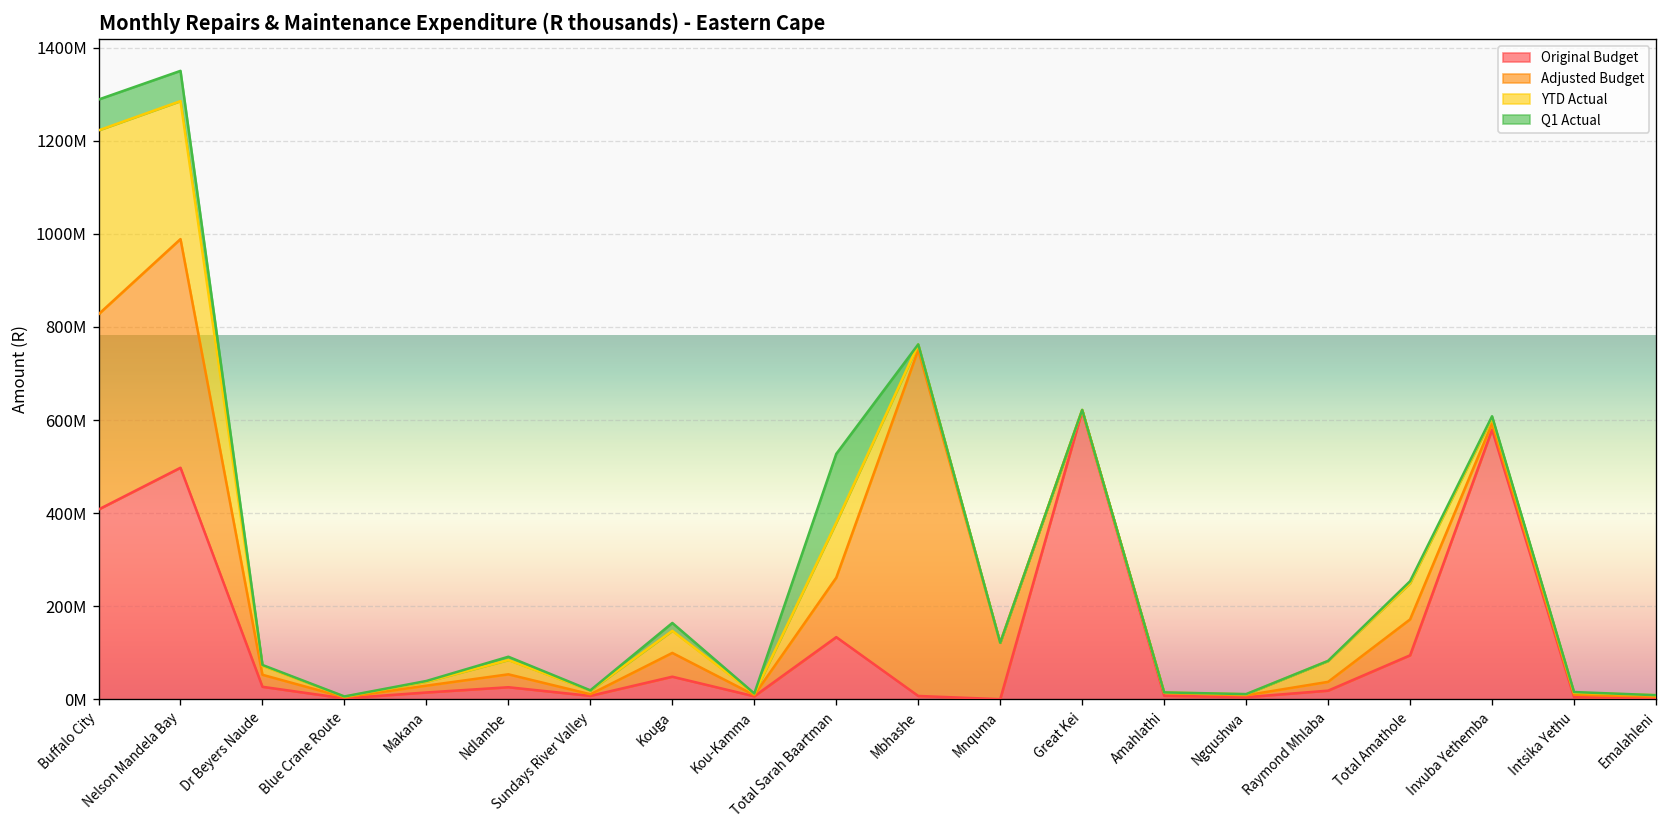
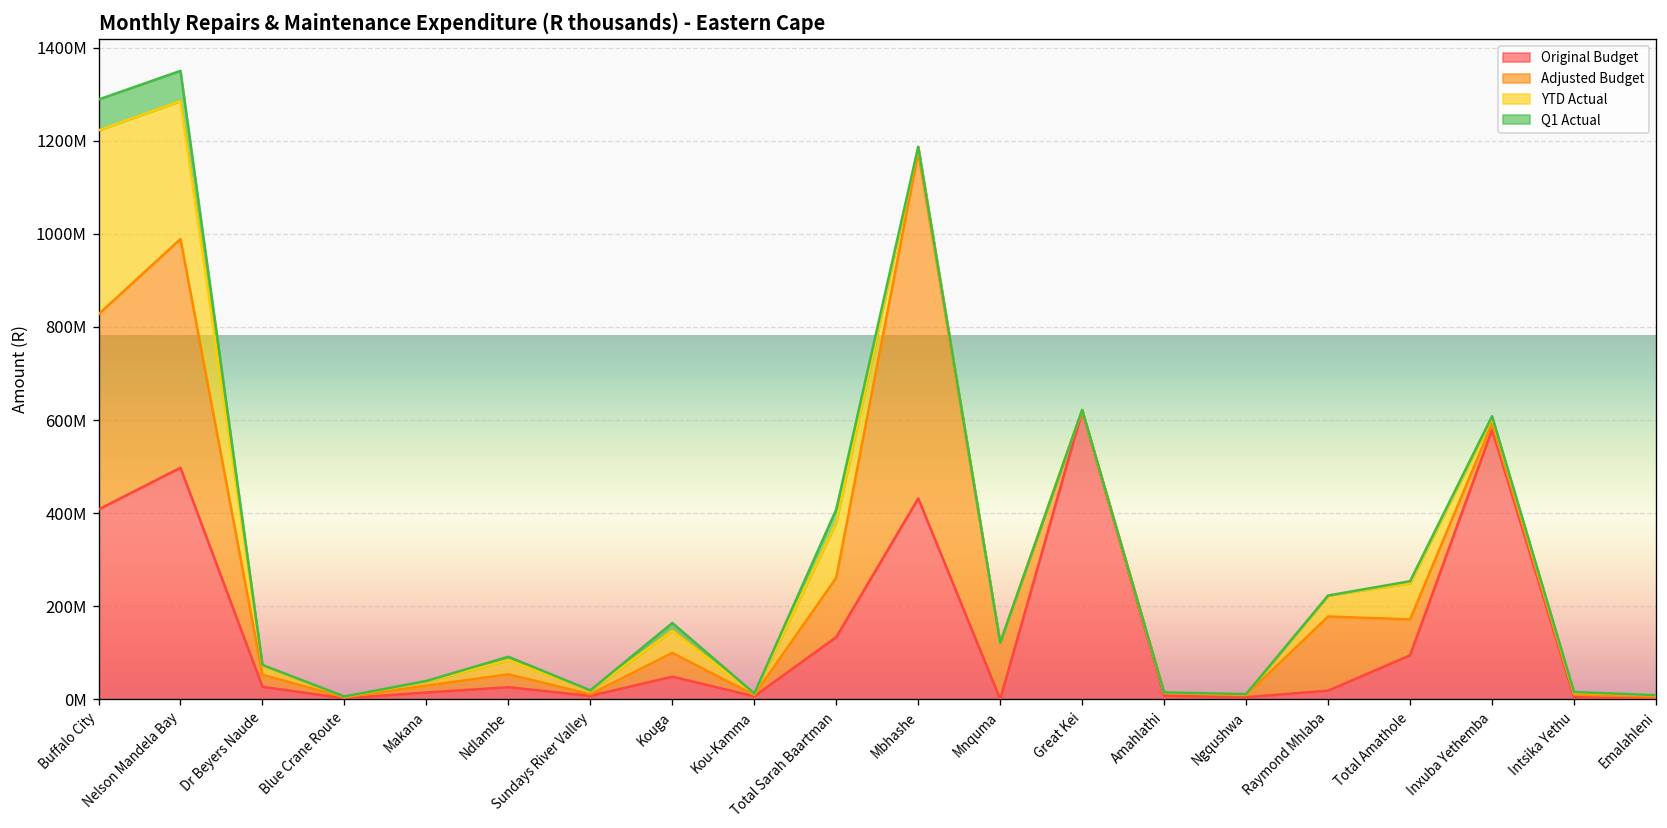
Q1 Actual, Total Sarah Baartman: 150000000 -> 30000000
Original Budget, Mbhashe: 10000000 -> 430000000
Adjusted Budget, Raymond Mhlaba: 20000000 -> 160000000
